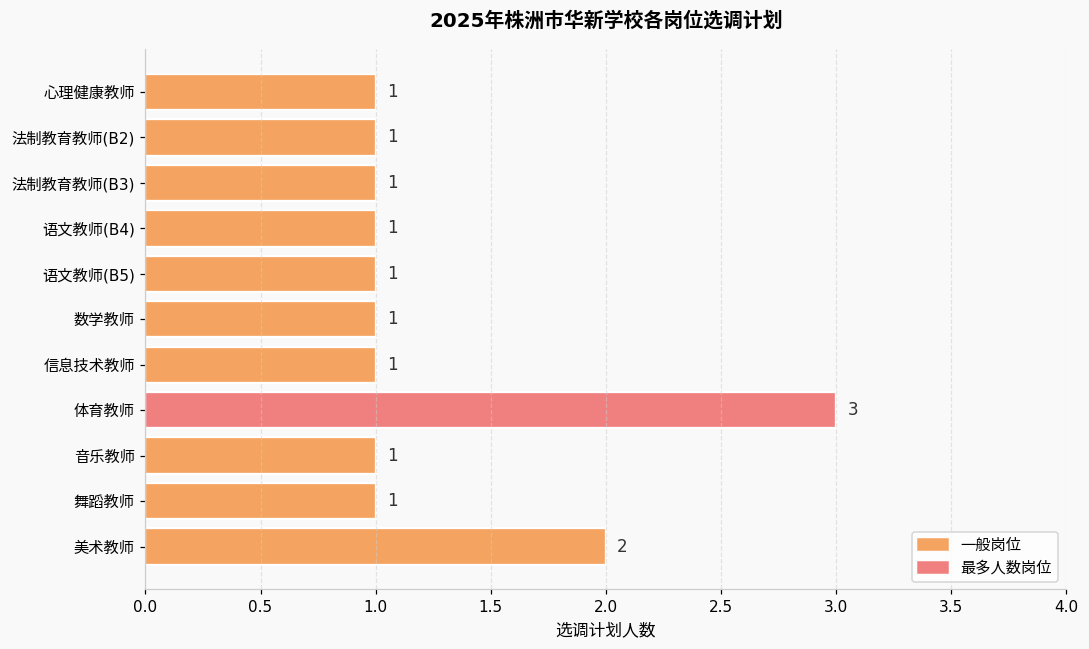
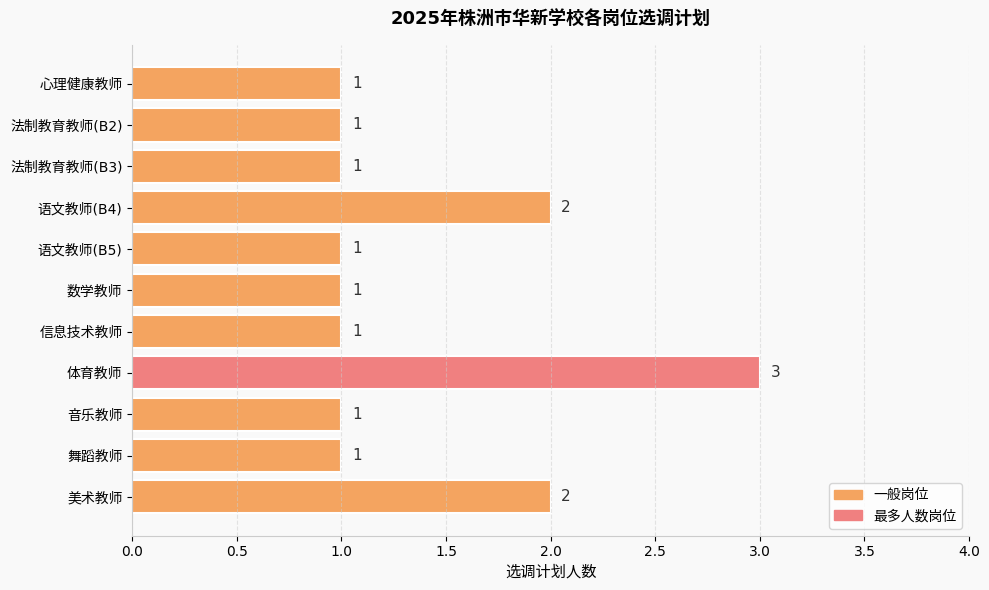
语文教师(B4): 1 -> 2
